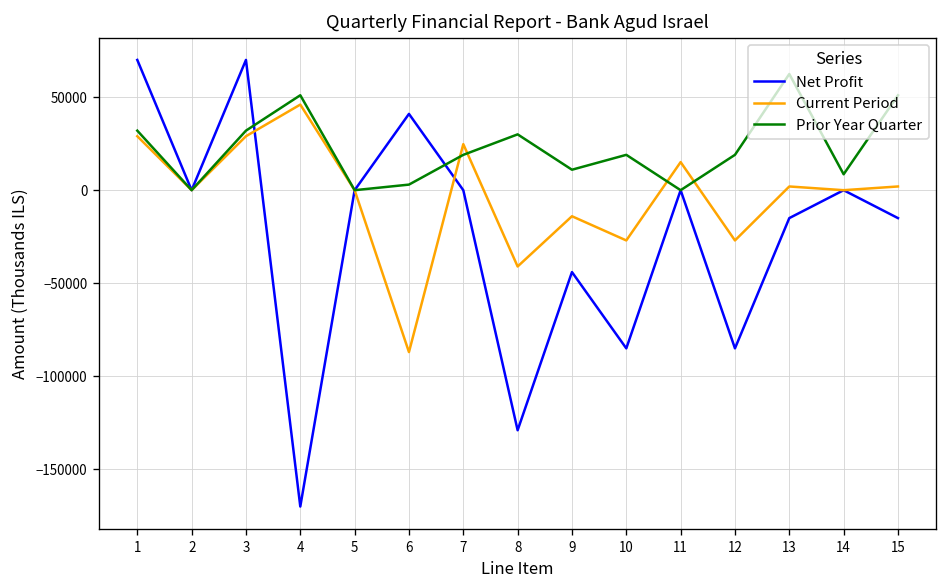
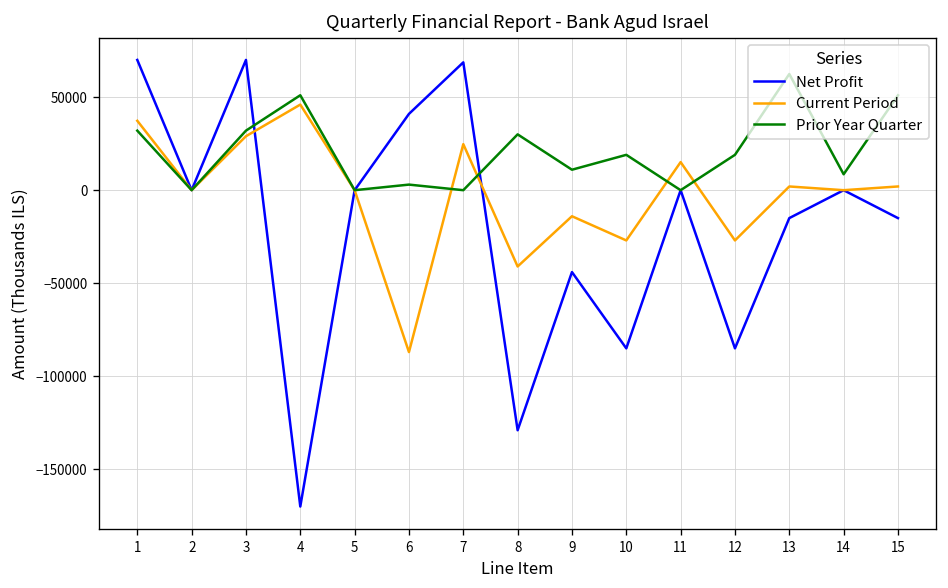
Current Period, 1: 29000 -> 37000
Net Profit, 7: 0 -> 69000
Prior Year Quarter, 7: 19000 -> 0
